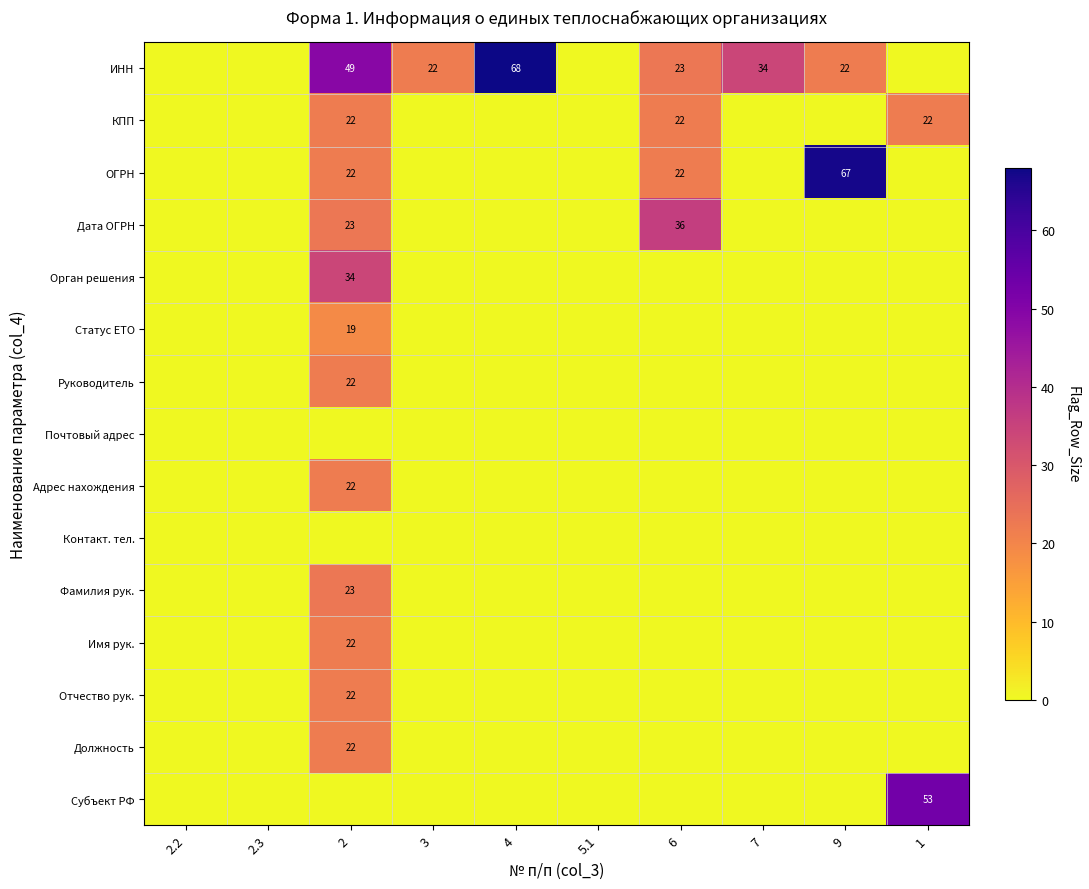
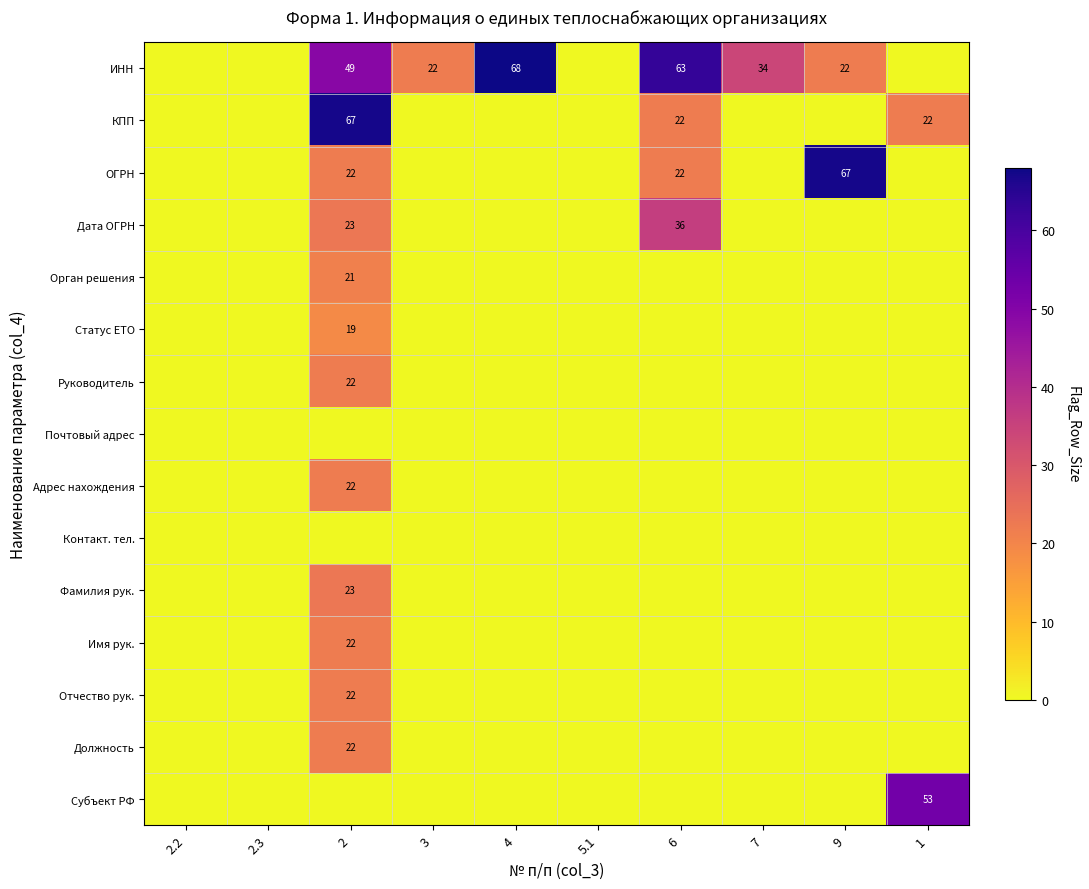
ИНН, 6: 23 -> 63
КПП, 2: 22 -> 67
Орган решения, 2: 34 -> 21
